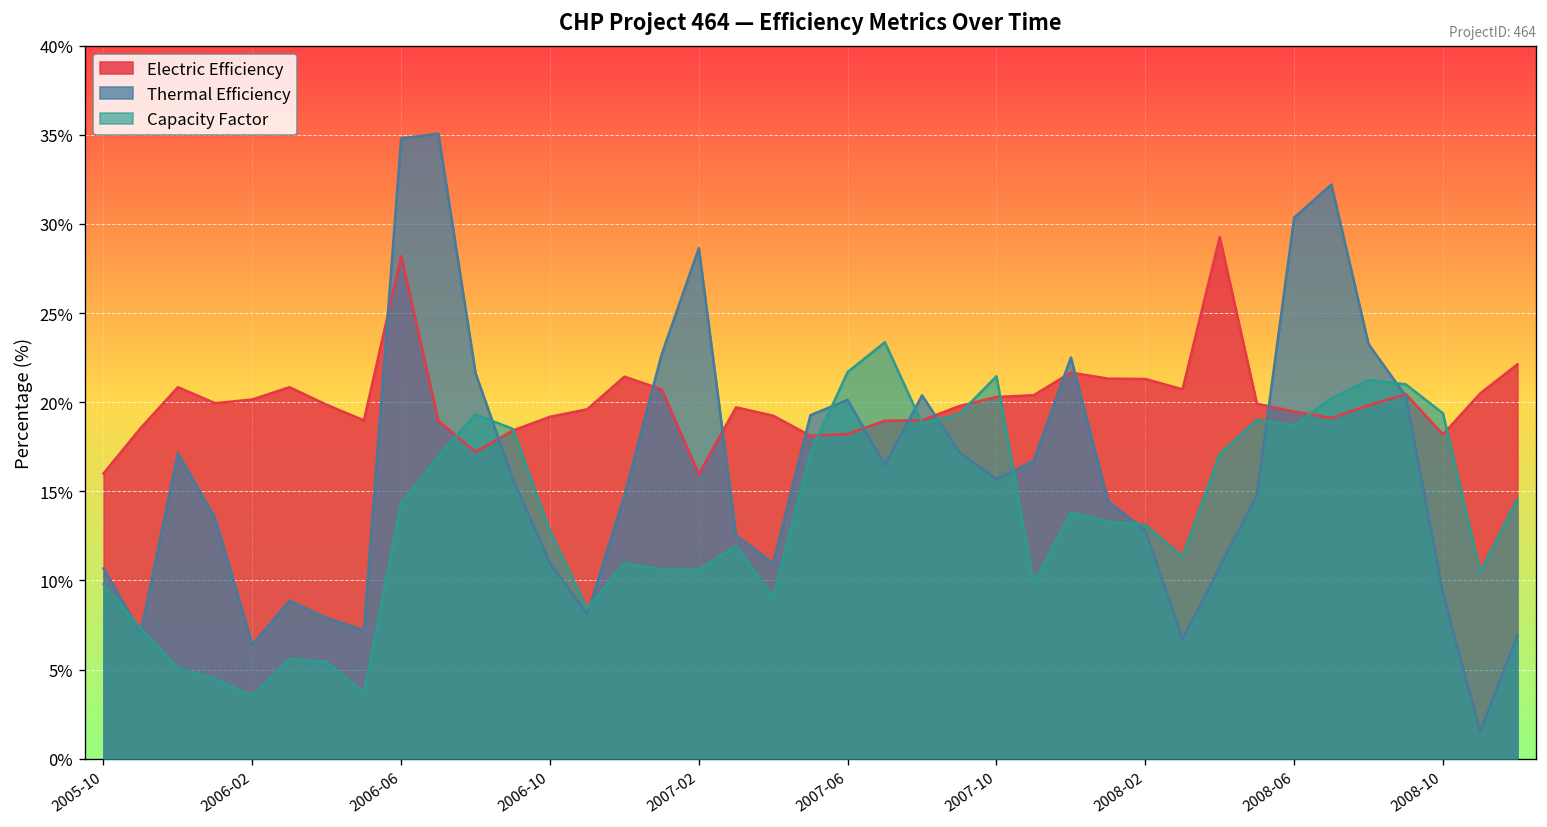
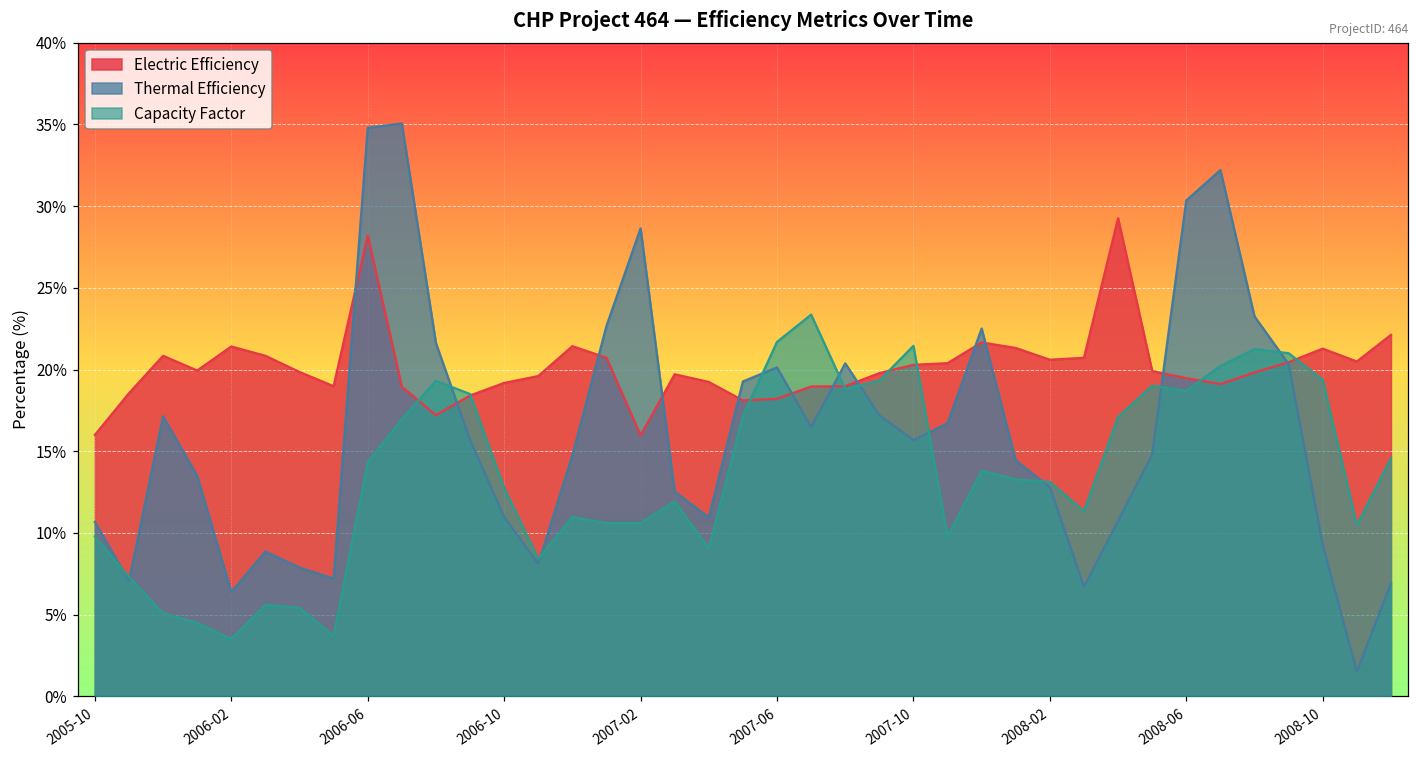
Electric Efficiency, 2006-02: 20.2% -> 21.4%
Electric Efficiency, 2008-02: 21.3% -> 20.6%
Electric Efficiency, 2008-10: 18.2% -> 21.3%
